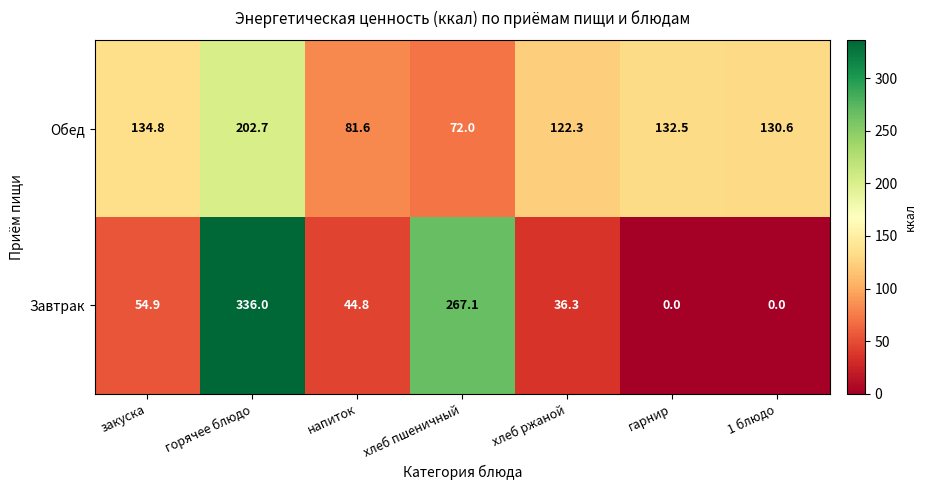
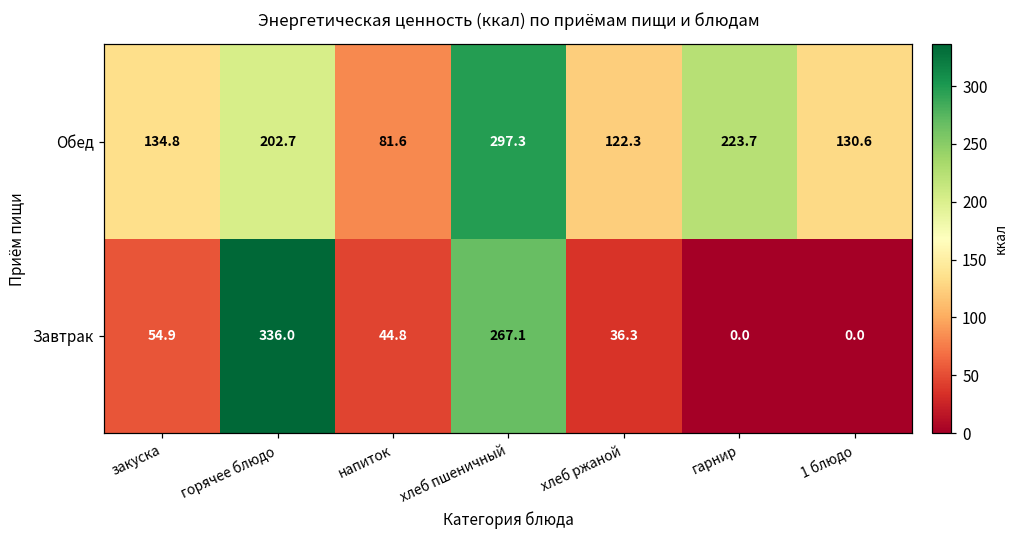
Обед, хлеб пшеничный: 72.0 -> 297.3
Обед, гарнир: 132.5 -> 223.7
